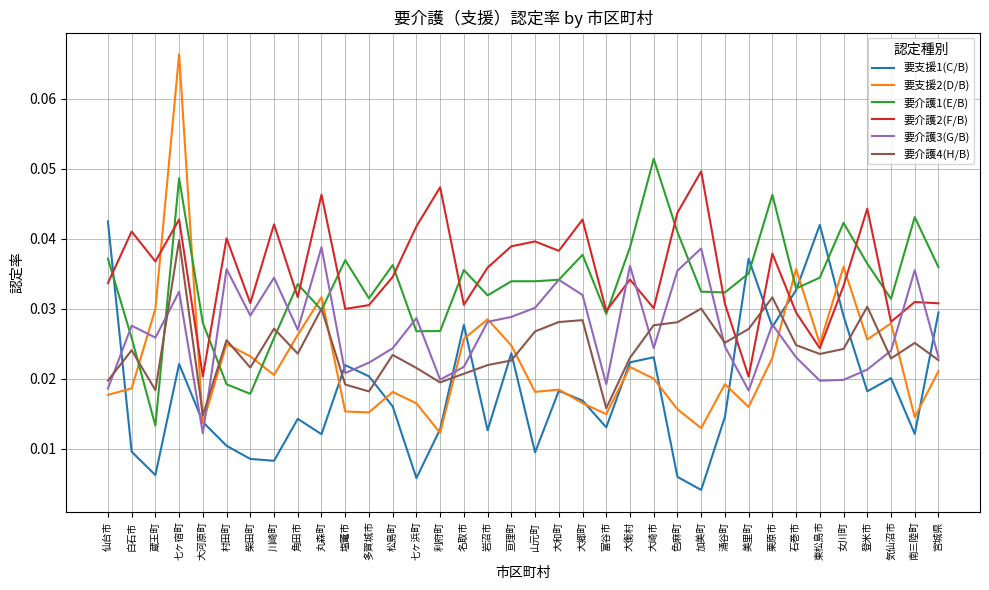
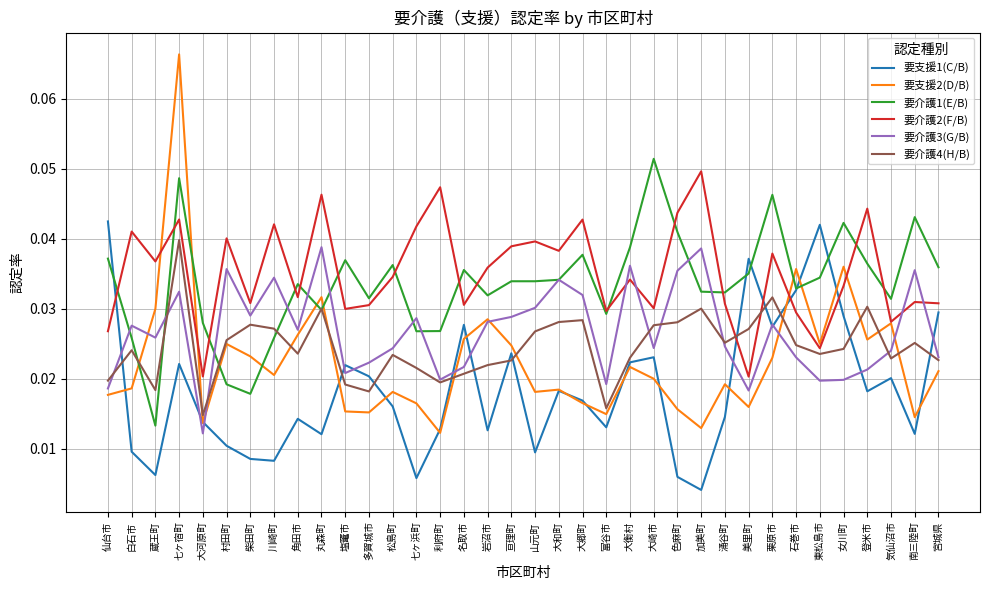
要介護2(F/B), 仙台市: 0.034 -> 0.027
要介護4(H/B), 柴田町: 0.022 -> 0.028
